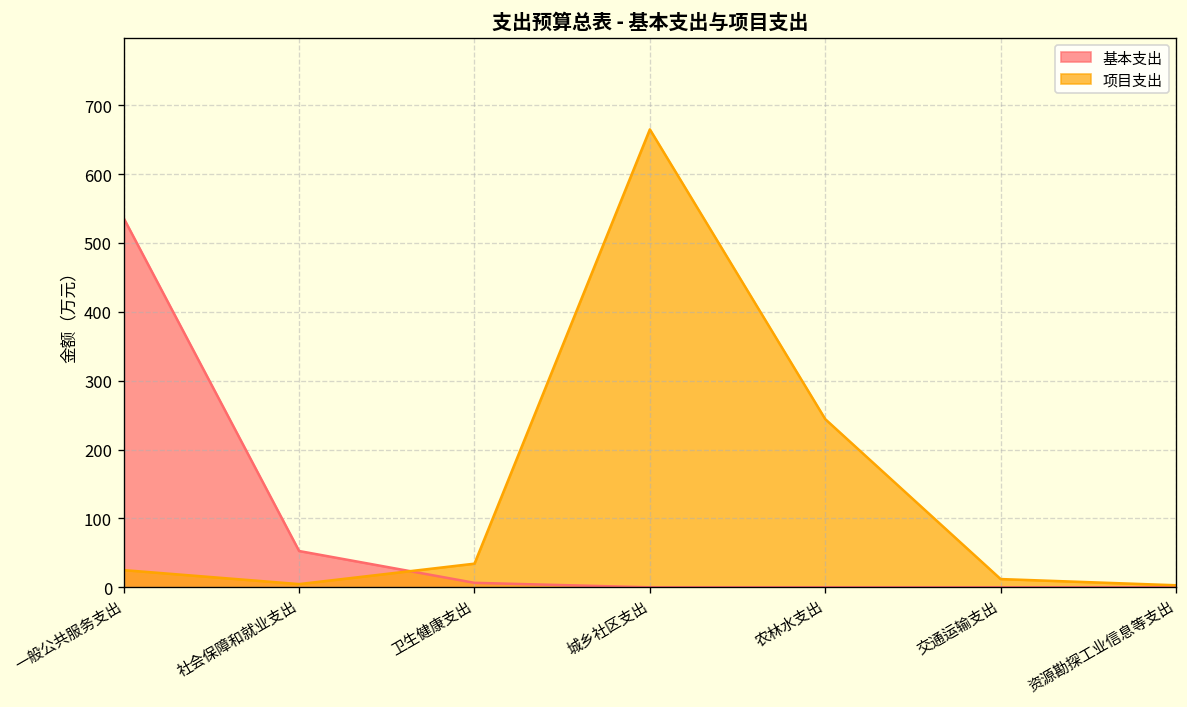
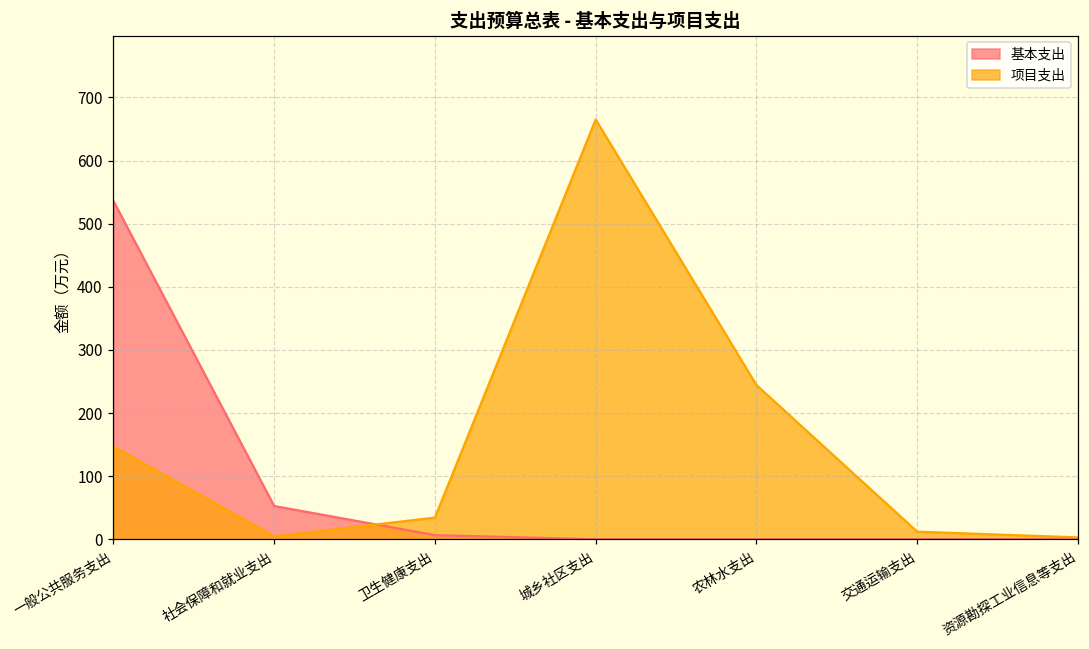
项目支出, 一般公共服务支出: 30 -> 150
